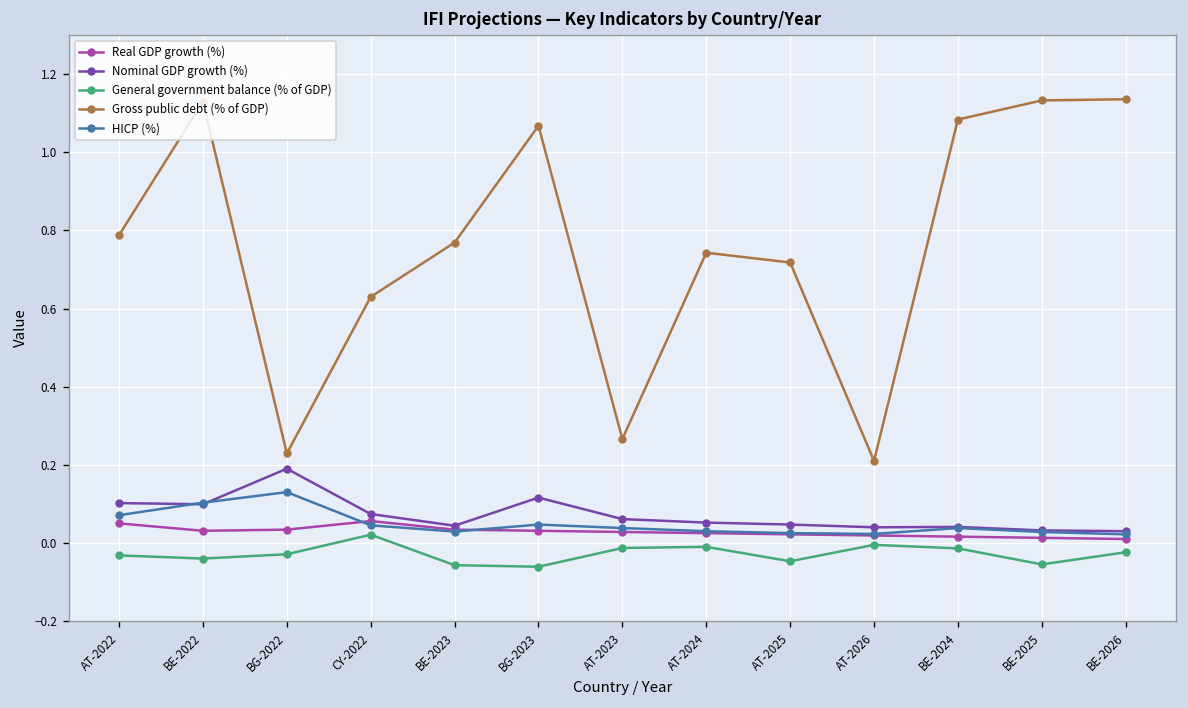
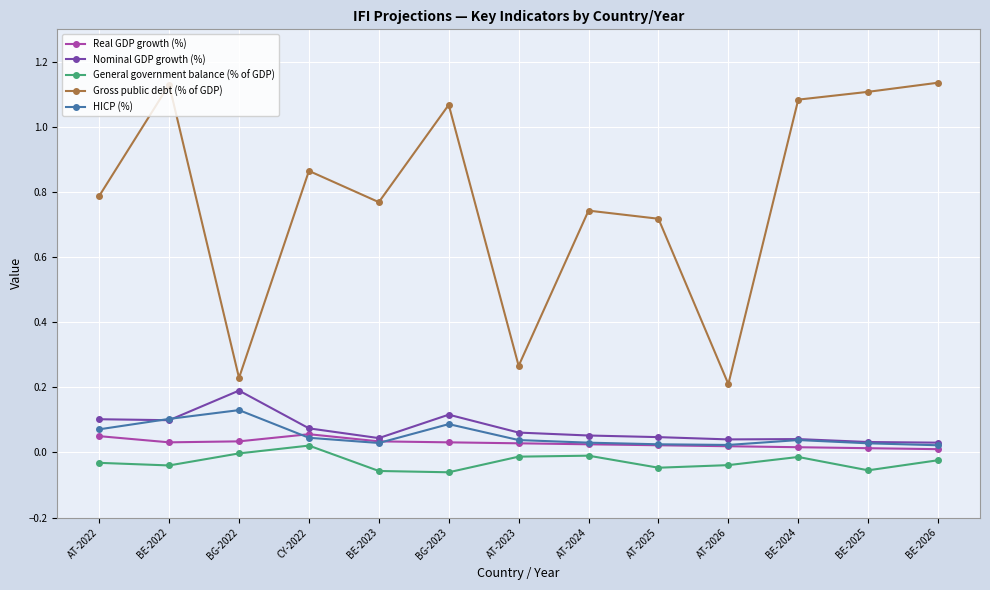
General government balance (% of GDP), BG-2022: -0.03 -> 0.00
Gross public debt (% of GDP), CY-2022: 0.63 -> 0.87
HICP (%), BG-2023: 0.05 -> 0.09
General government balance (% of GDP), AT-2026: -0.01 -> -0.04
Gross public debt (% of GDP), BE-2025: 1.13 -> 1.11
